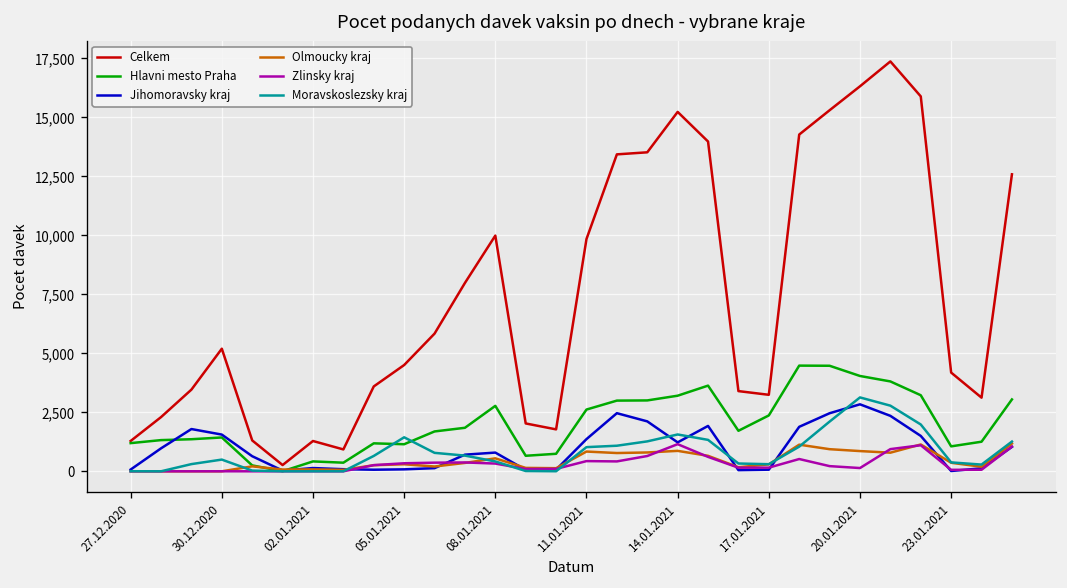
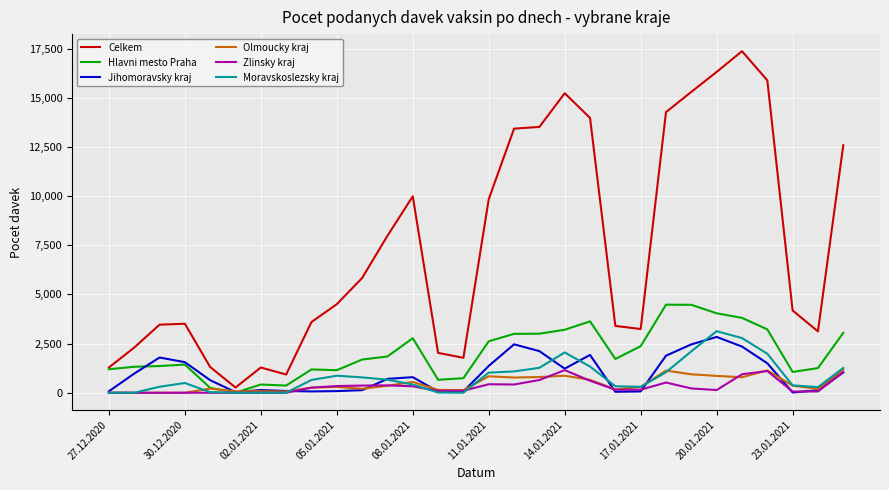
Celkem, 30.12.2020: 5,200 -> 3,500
Moravskoslezsky kraj, 05.01.2021: 1,400 -> 900
Moravskoslezsky kraj, 14.01.2021: 1,600 -> 2,100
